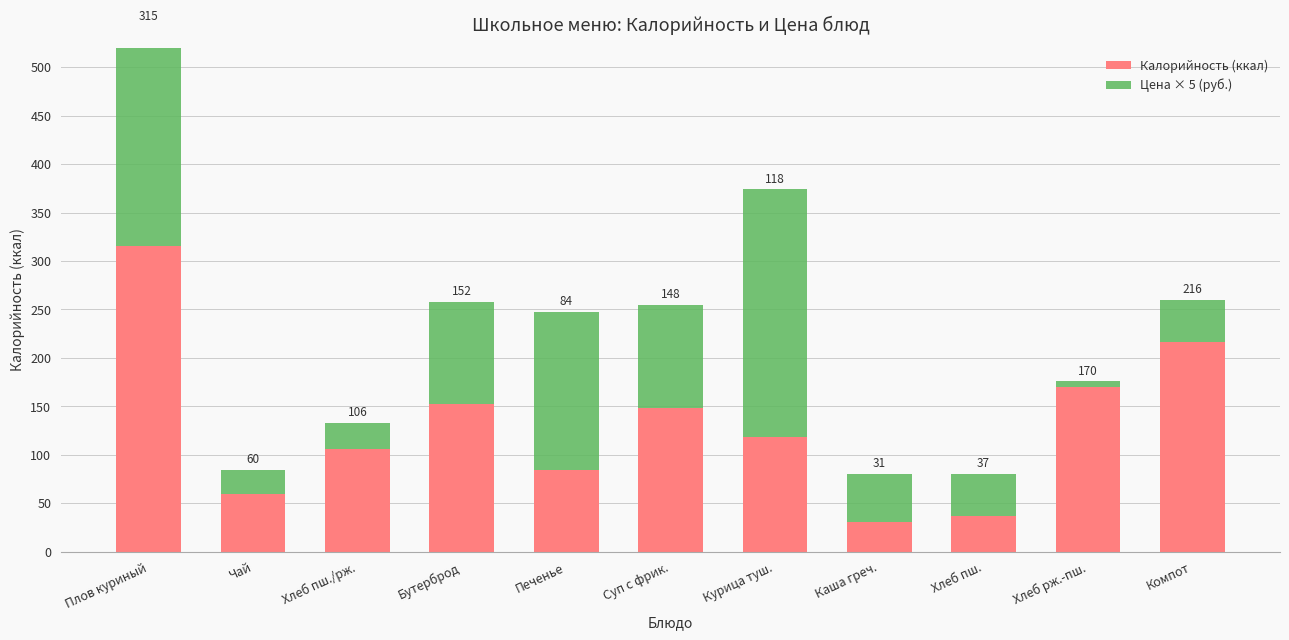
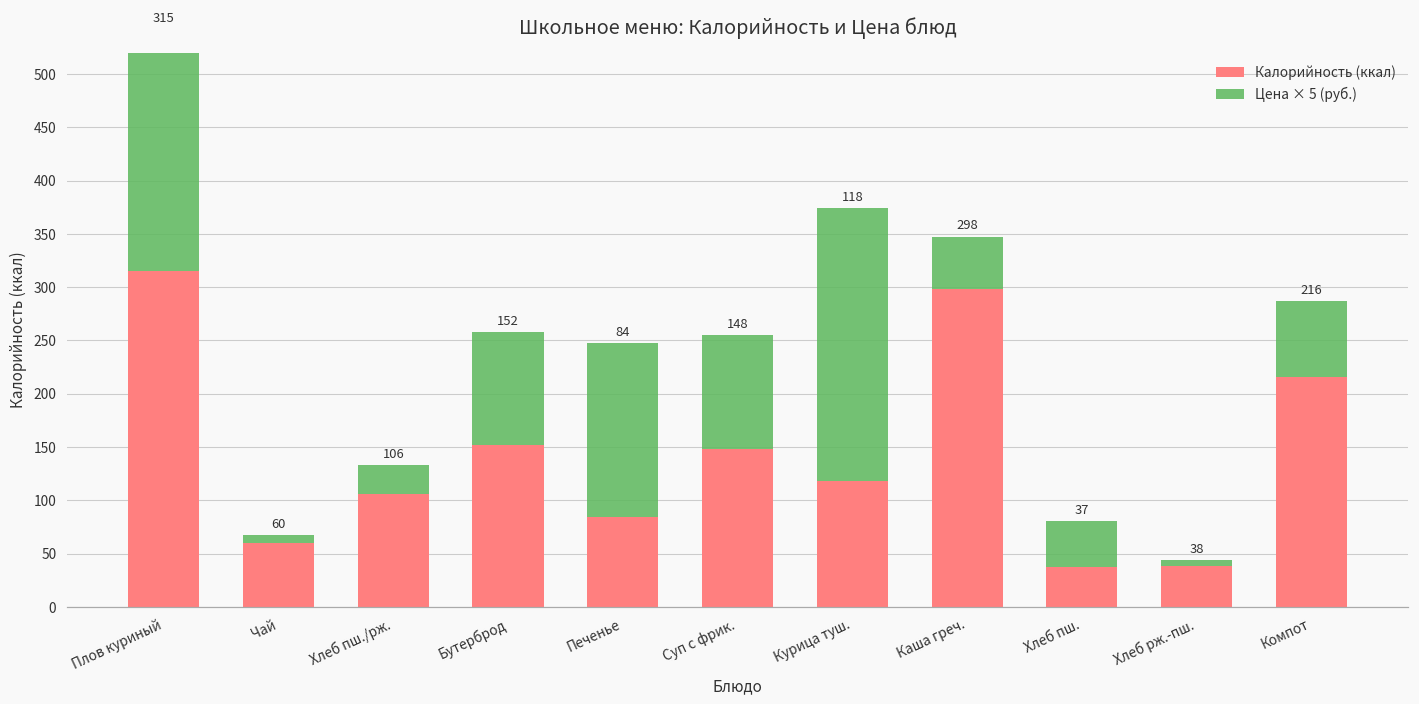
Цена × 5 (руб.), Чай: 20 -> 10
Калорийность (ккал), Каша греч.: 31 -> 298
Калорийность (ккал), Хлеб рж.-пш.: 170 -> 38
Цена × 5 (руб.), Компот: 40 -> 70
